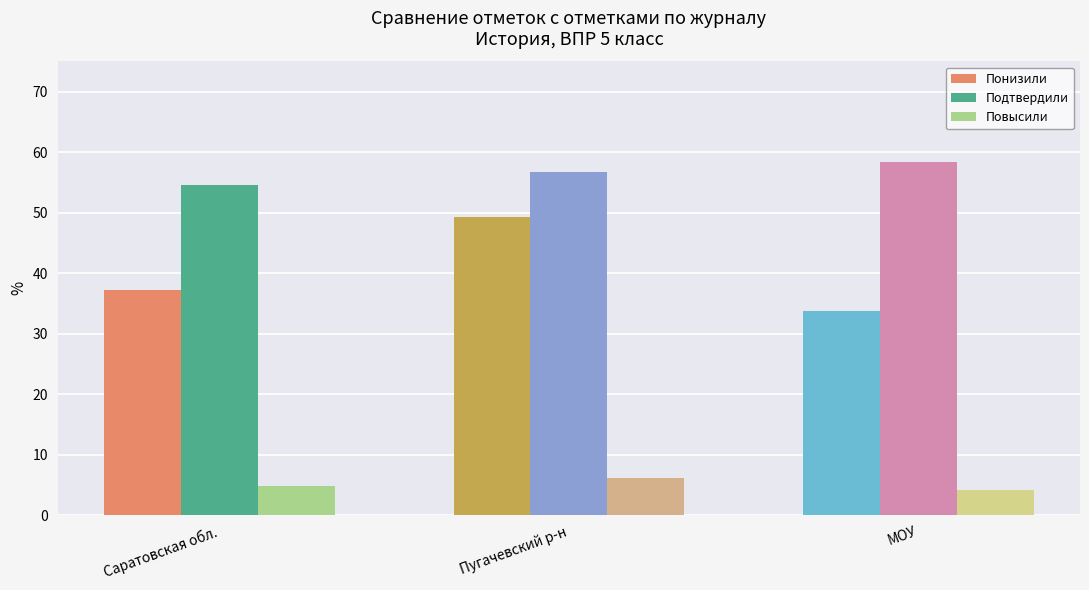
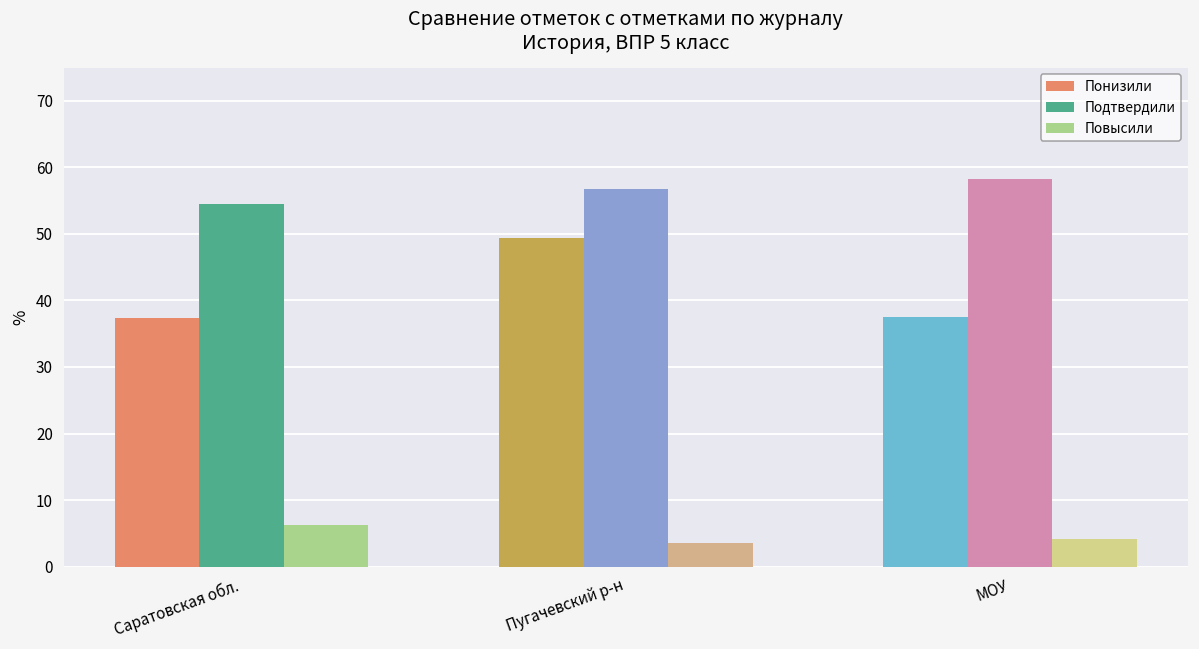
Повысили, Саратовская обл.: 5 -> 6
Повысили, Пугачевский р-н: 6 -> 4
Понизили, МОУ: 34 -> 38
